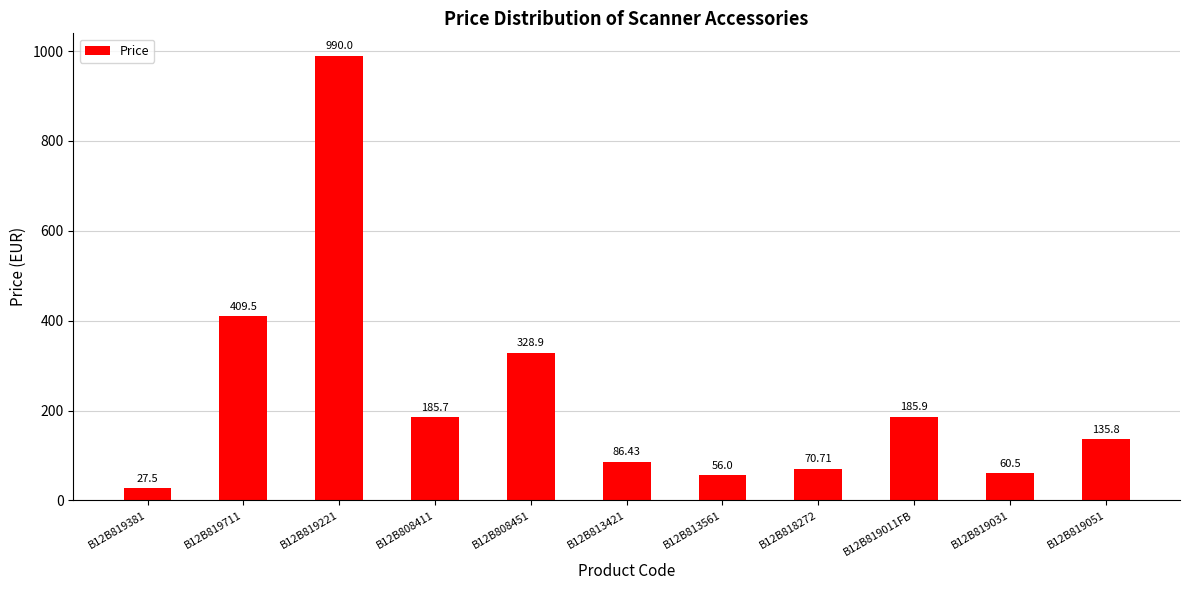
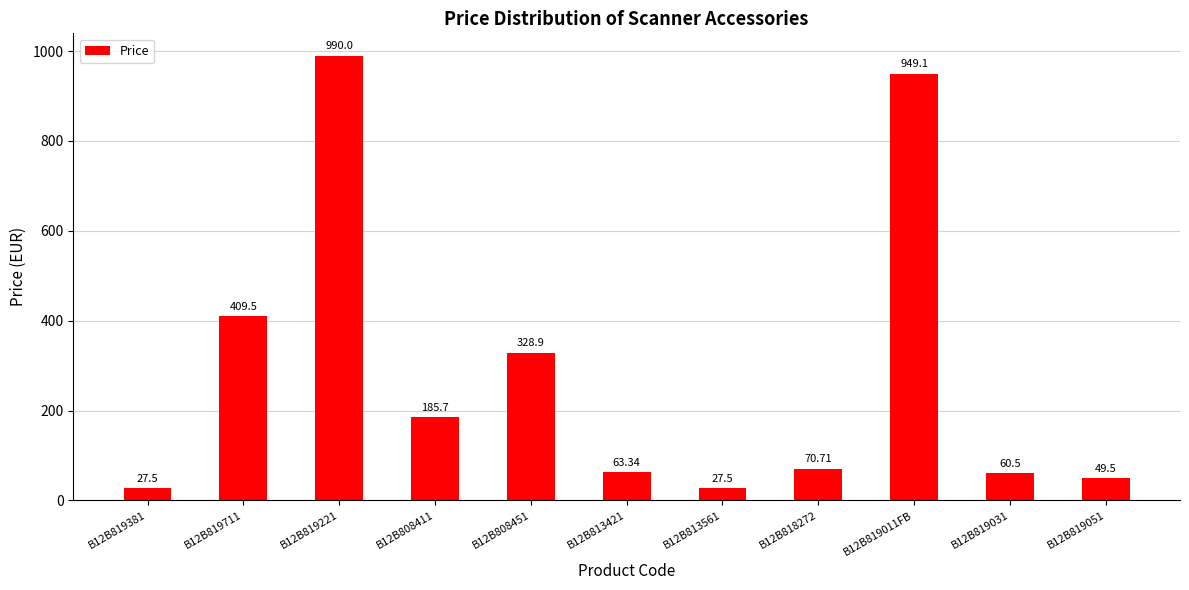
B12B813421: 86.43 -> 63.34
B12B813561: 56.0 -> 27.5
B12B819011FB: 185.9 -> 949.1
B12B819051: 135.8 -> 49.5
